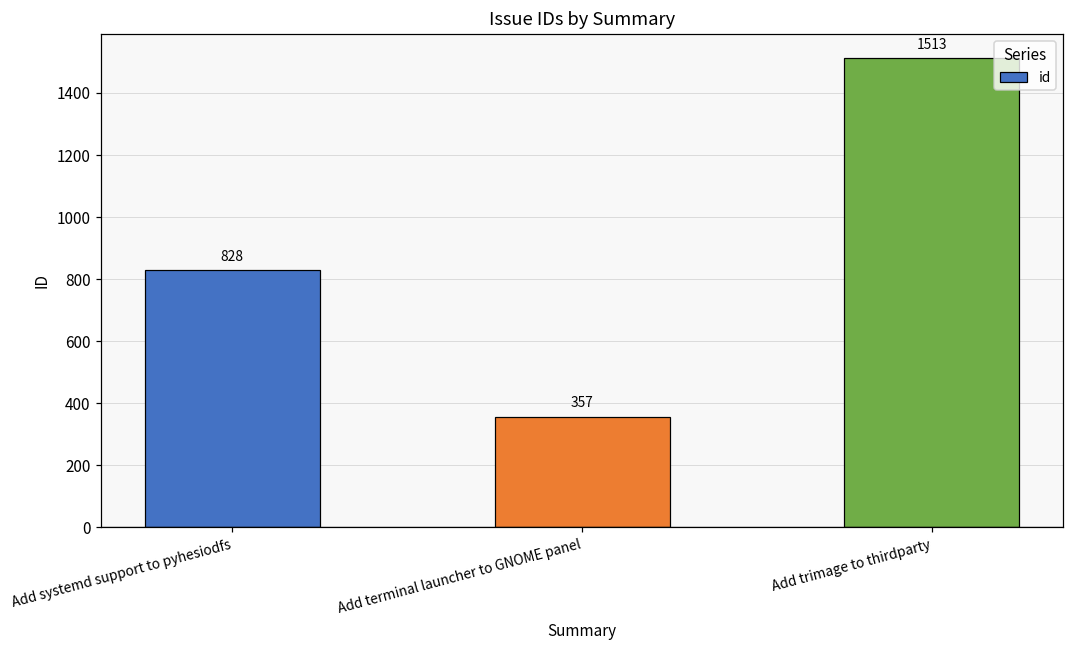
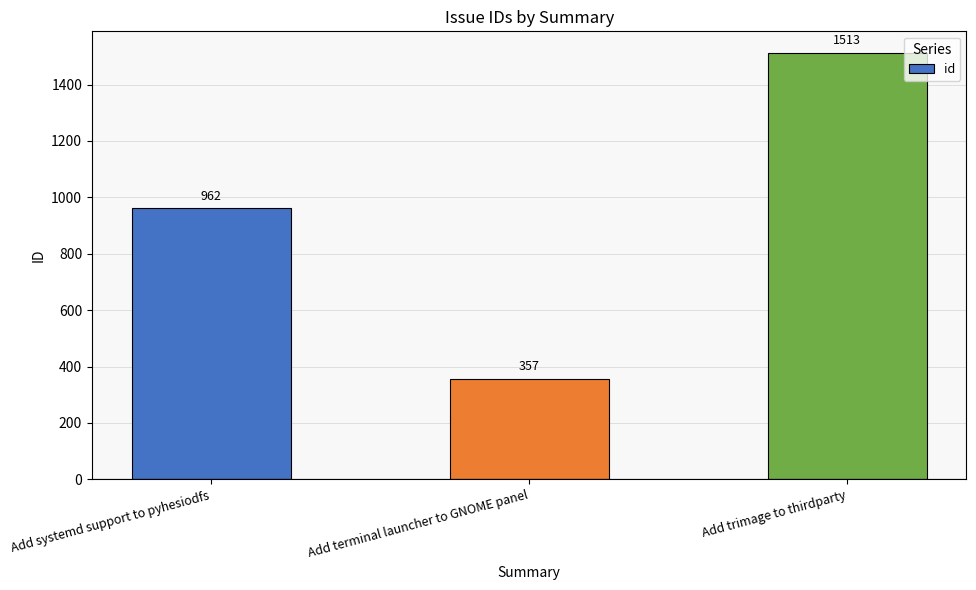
Add systemd support to pyhesiodfs: 828 -> 962
